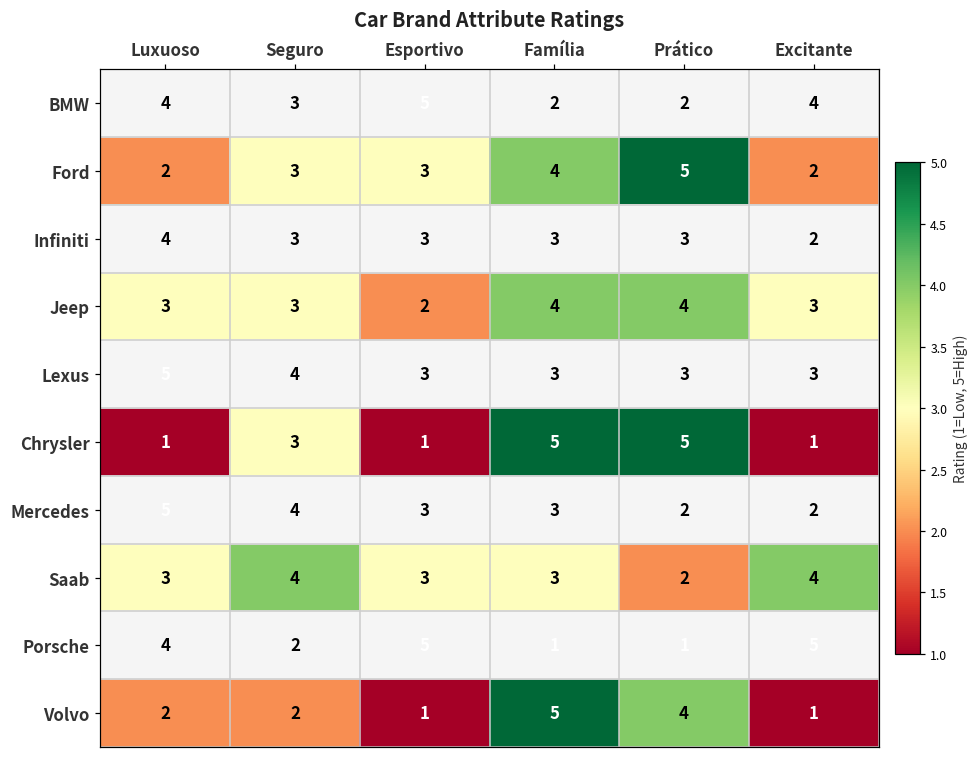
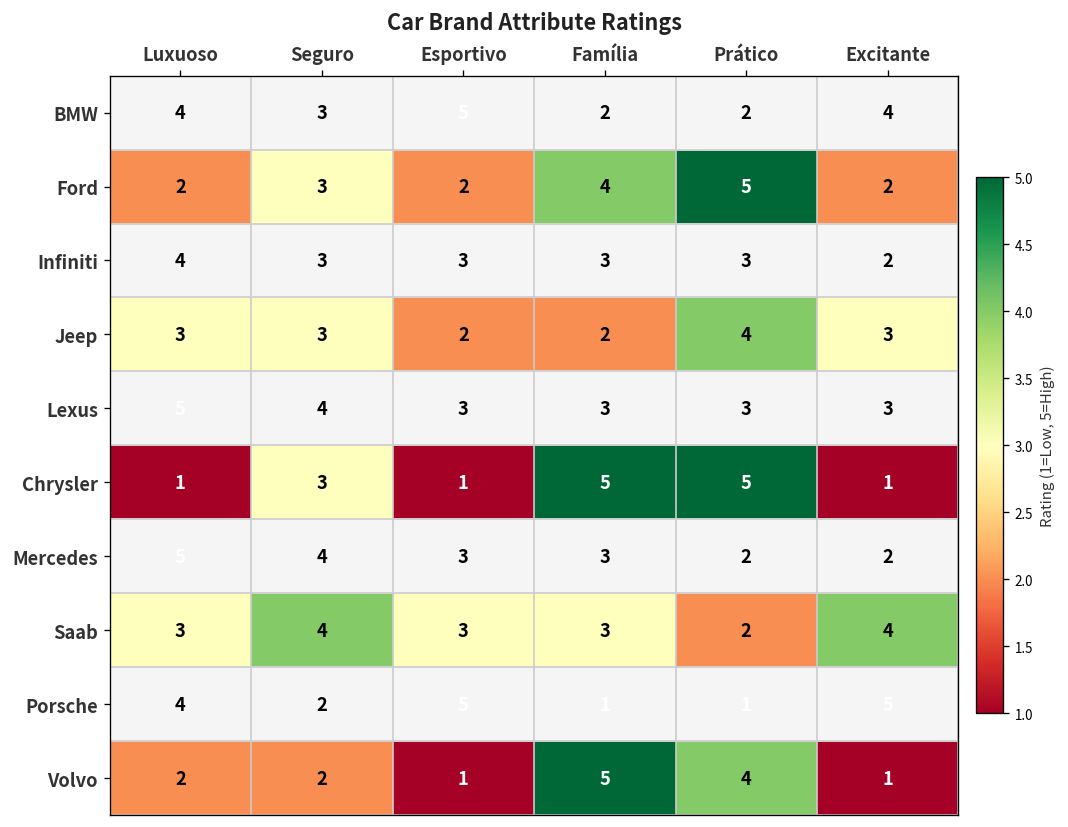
Ford, Esportivo: 3 -> 2
Jeep, Família: 4 -> 2
